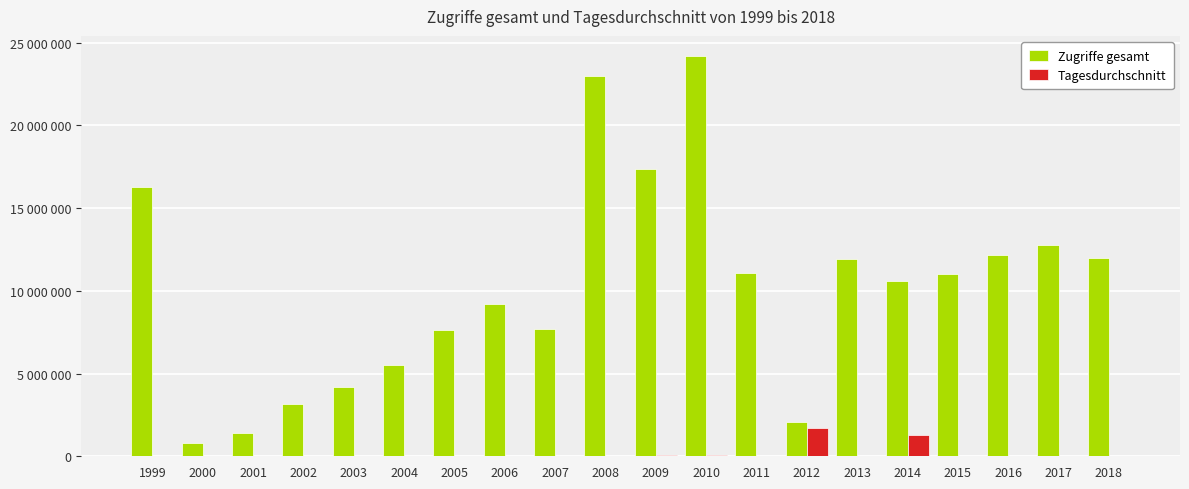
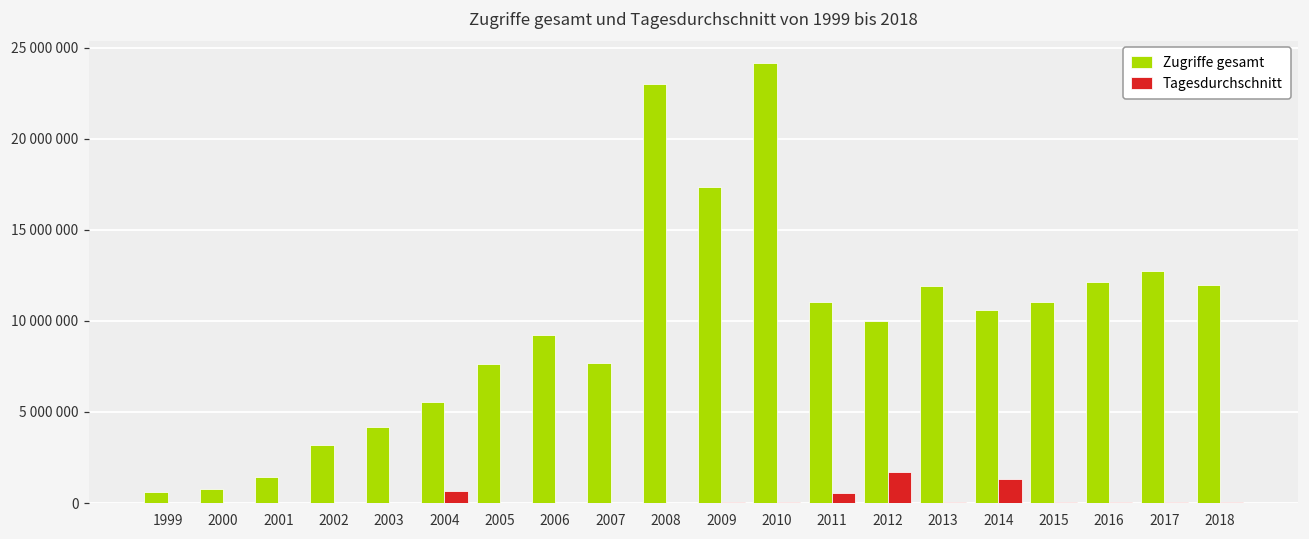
Zugriffe gesamt, 1999: 16300000 -> 600000
Tagesdurchschnitt, 2004: 0 -> 700000
Tagesdurchschnitt, 2011: 0 -> 500000
Zugriffe gesamt, 2012: 2000000 -> 10000000
